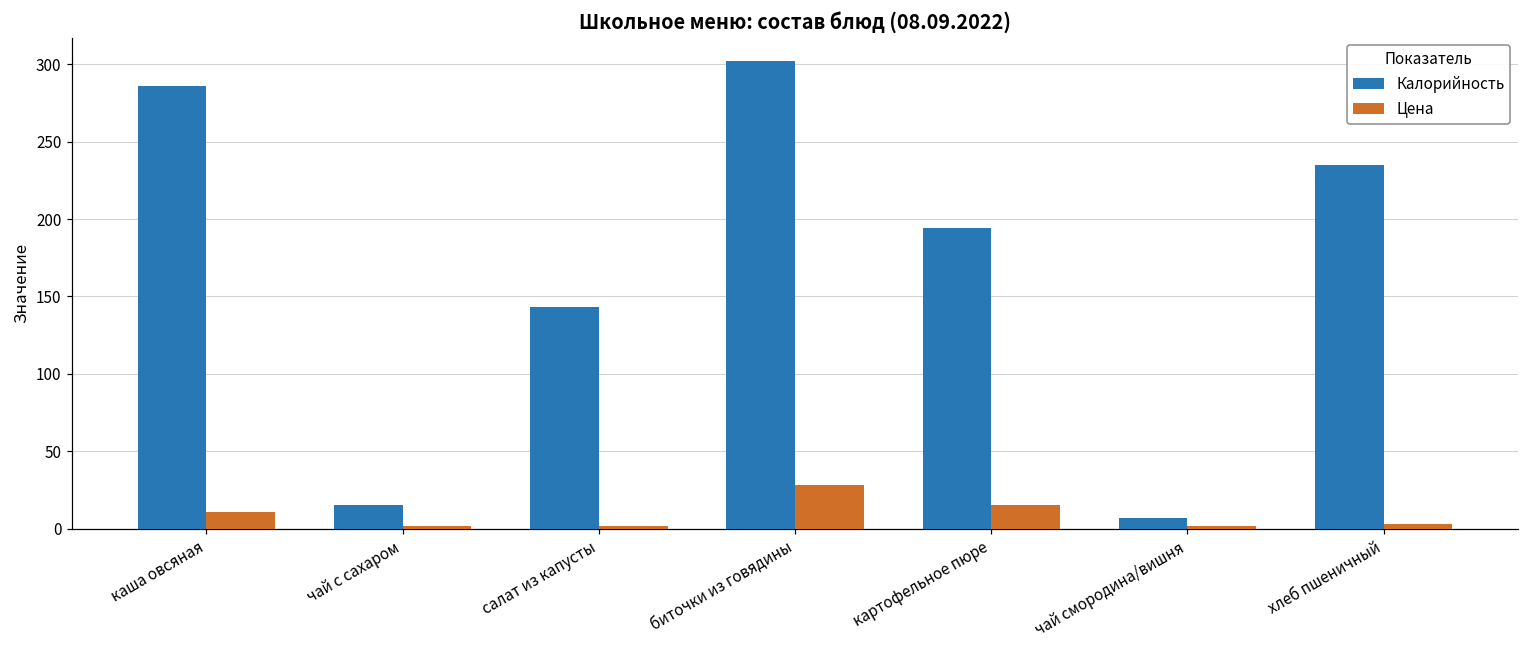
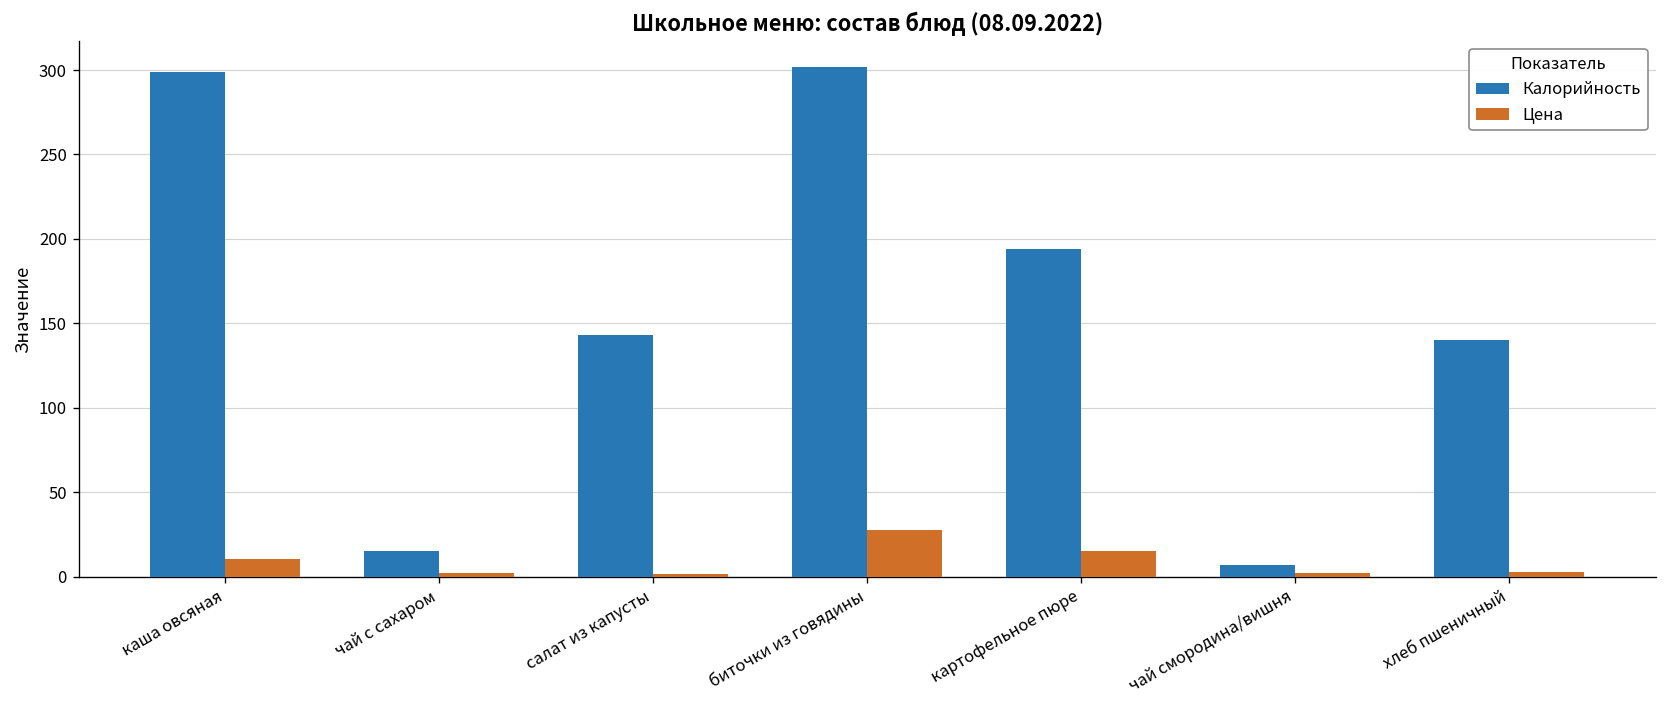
Калорийность, каша овсяная: 286 -> 299
Калорийность, хлеб пшеничный: 235 -> 140
